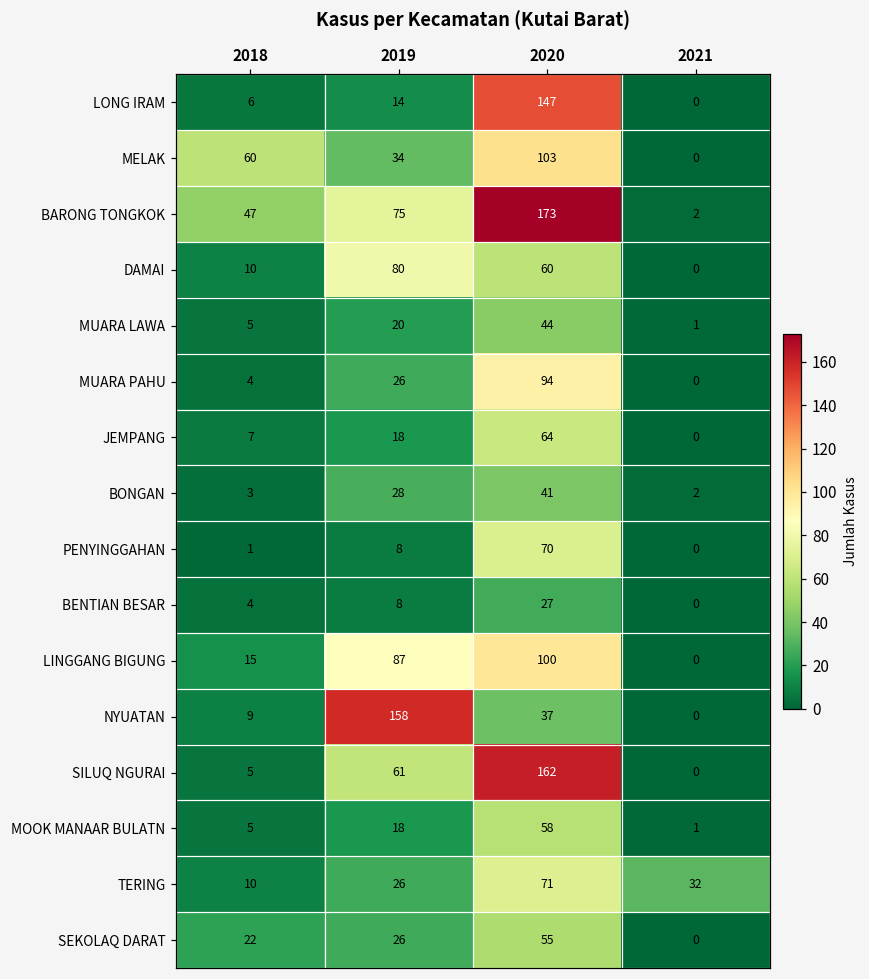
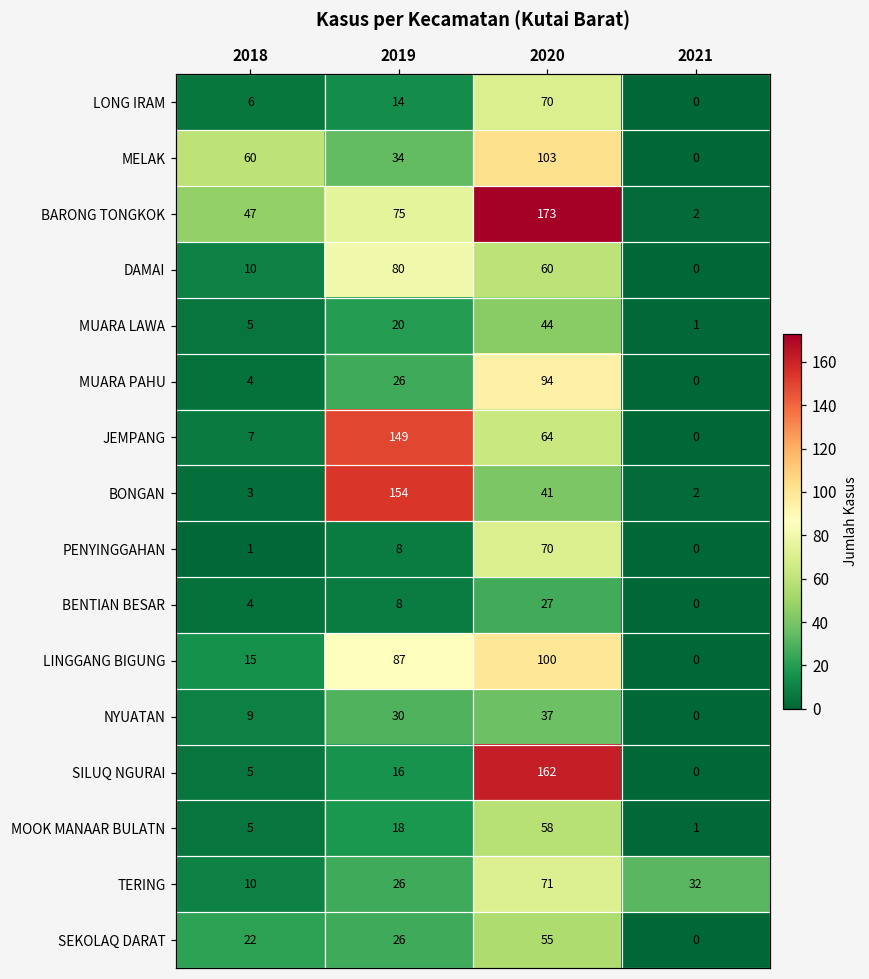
LONG IRAM, 2020: 147 -> 70
JEMPANG, 2019: 18 -> 149
BONGAN, 2019: 28 -> 154
NYUATAN, 2019: 158 -> 30
SILUQ NGURAI, 2019: 61 -> 16
